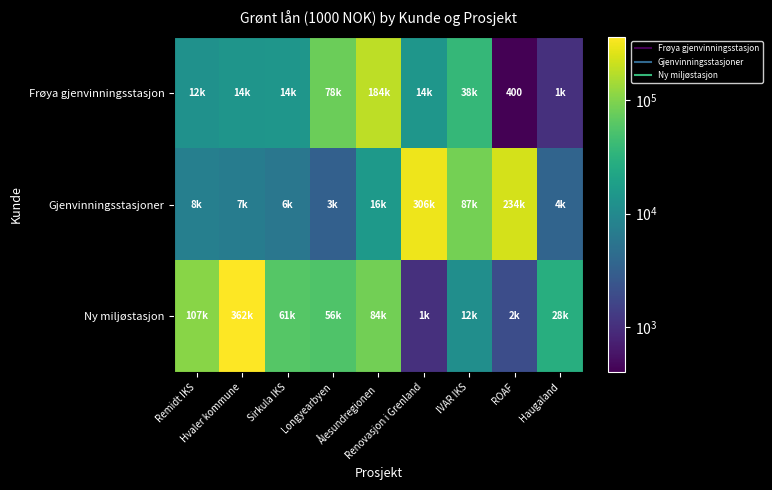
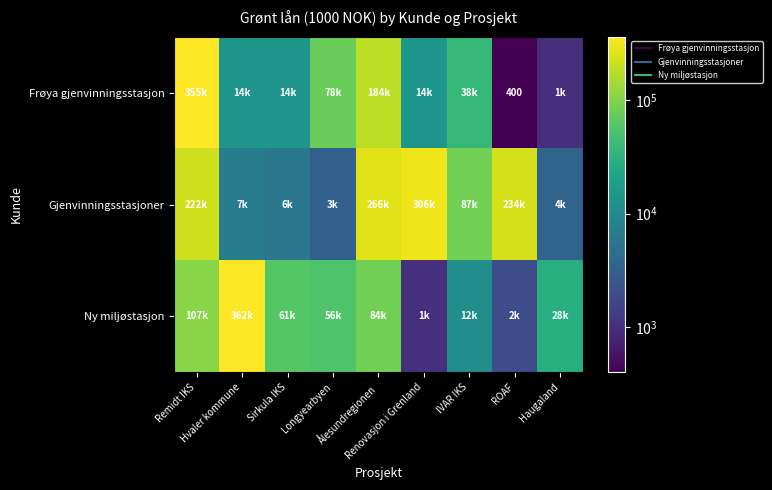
Frøya gjenvinningsstasjon, Remidt IKS: 12k -> 355k
Gjenvinningsstasjoner, Remidt IKS: 8k -> 222k
Gjenvinningsstasjoner, Ålesundregionen: 16k -> 266k
